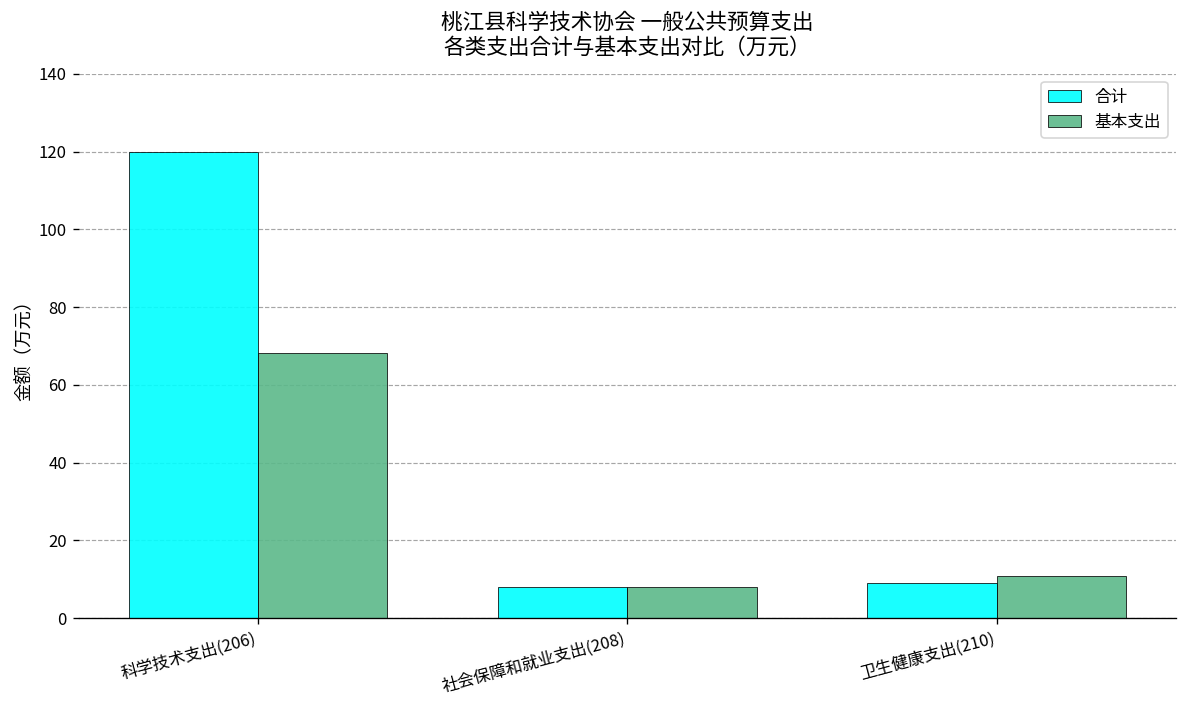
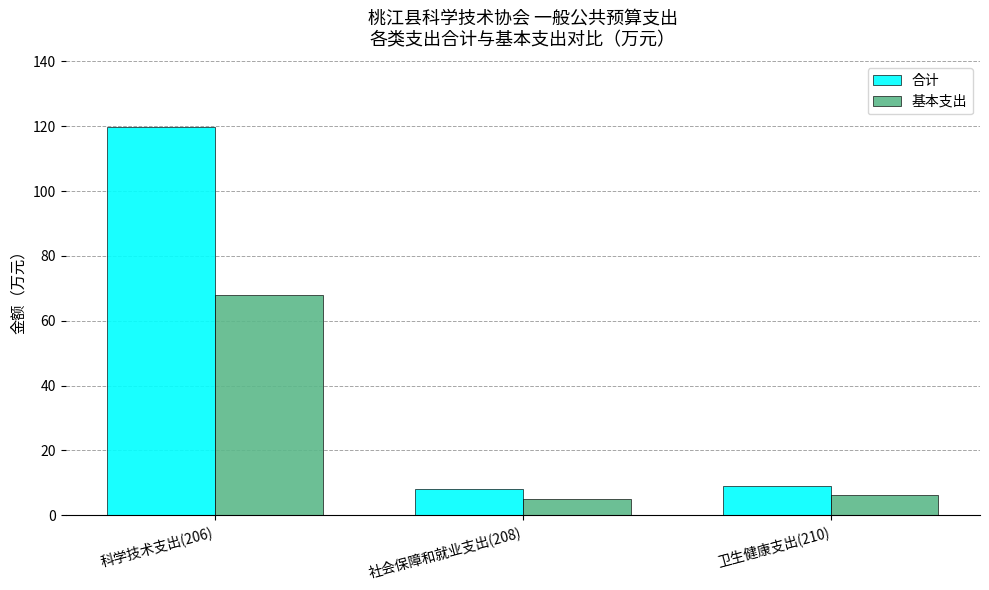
基本支出, 社会保障和就业支出(208): 8 -> 5
基本支出, 卫生健康支出(210): 11 -> 6
